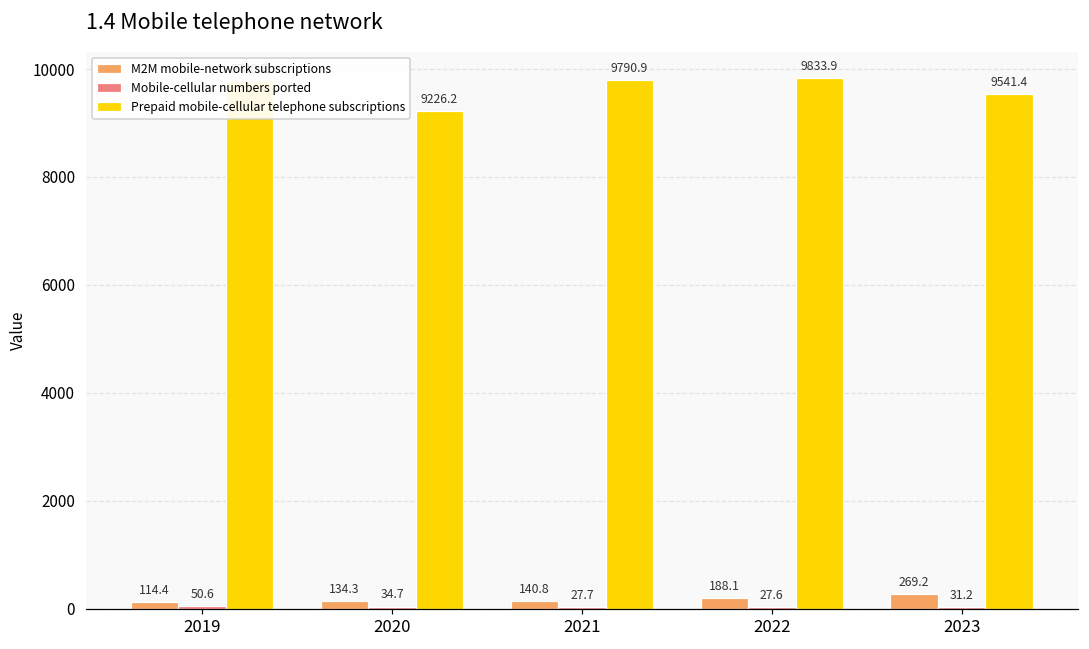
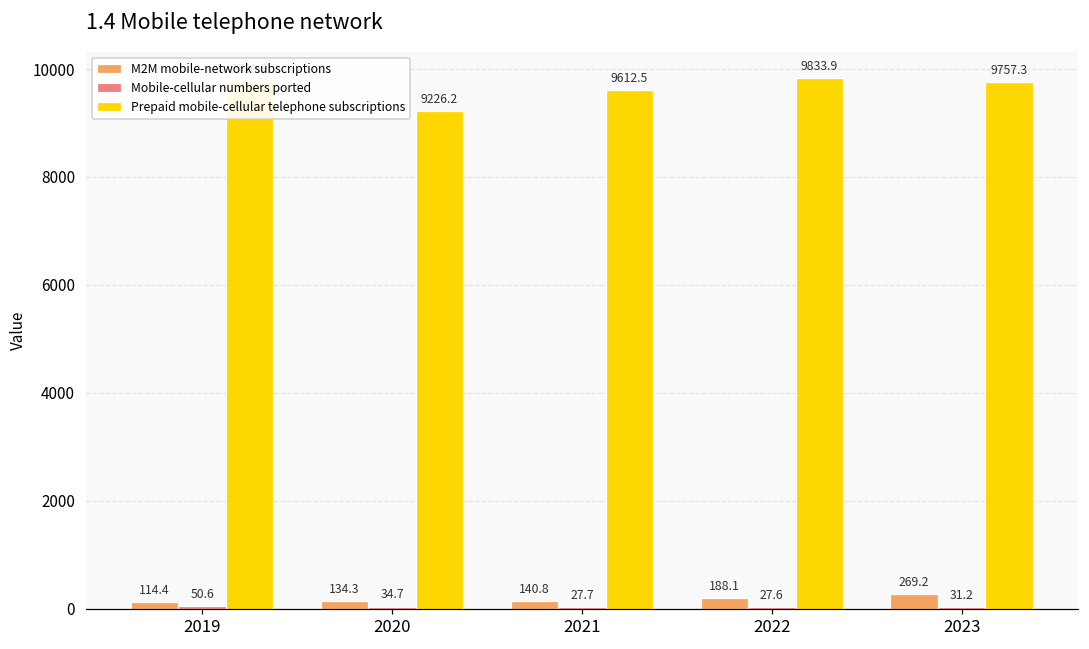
Prepaid mobile-cellular telephone subscriptions, 2021: 9790.9 -> 9612.5
Prepaid mobile-cellular telephone subscriptions, 2023: 9541.4 -> 9757.3
